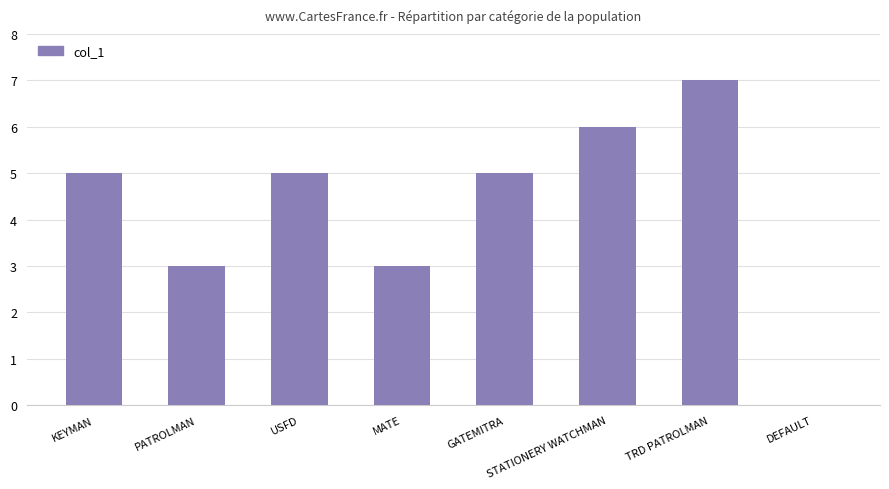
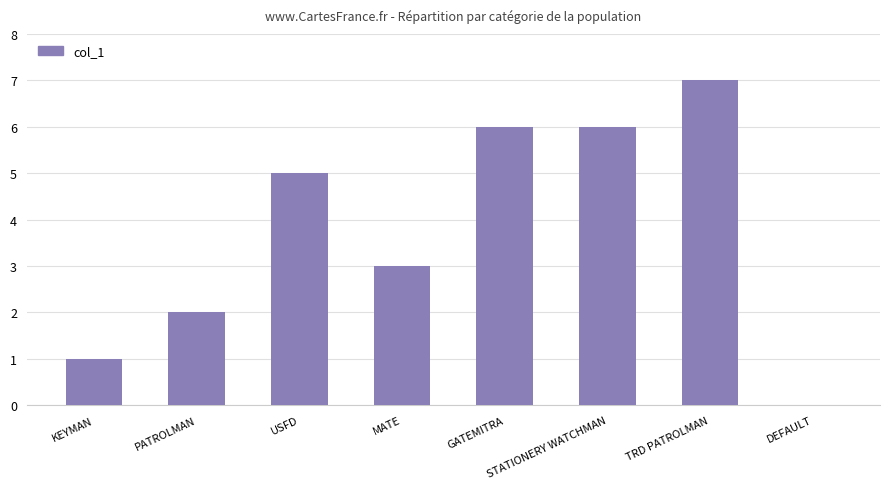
KEYMAN: 5 -> 1
PATROLMAN: 3 -> 2
GATEMITRA: 5 -> 6
